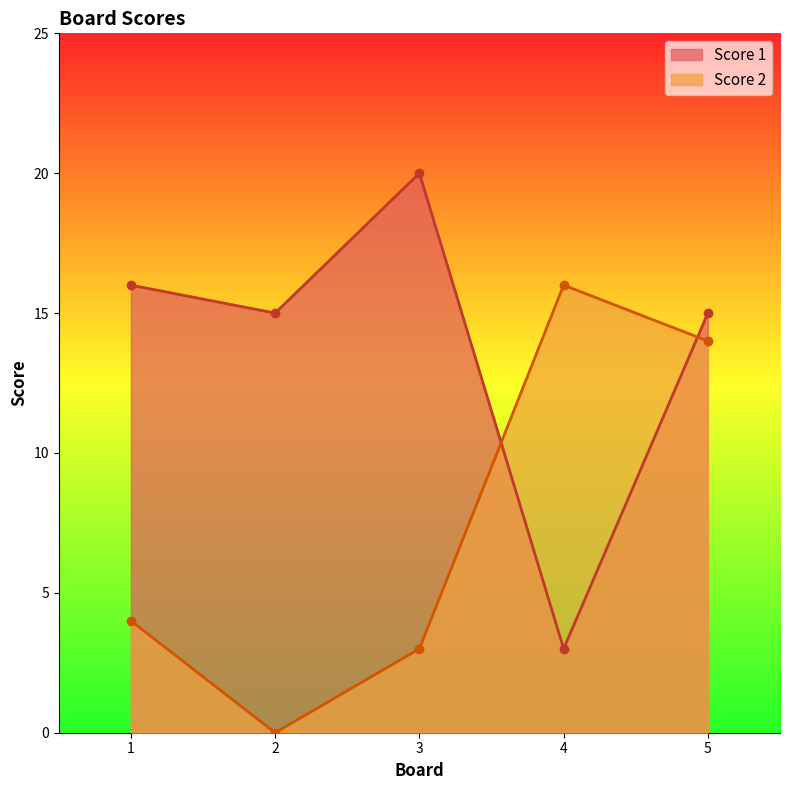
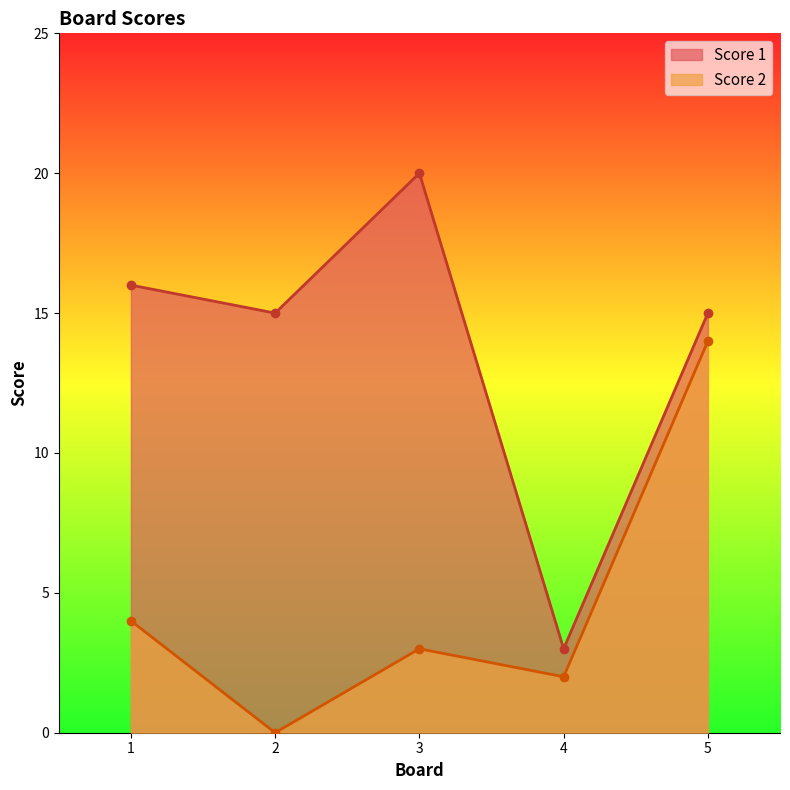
Score 2, 4: 16 -> 2
